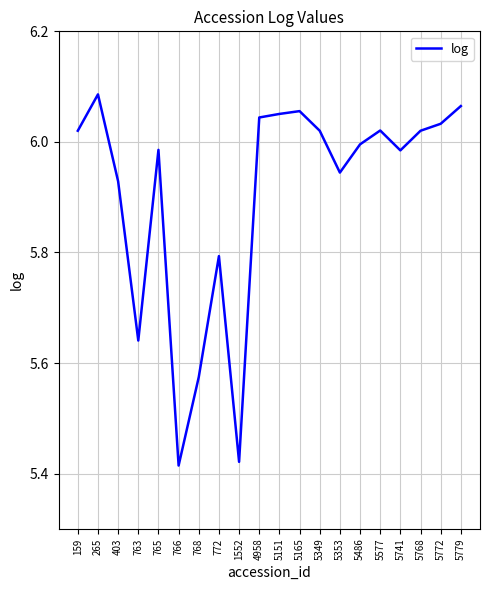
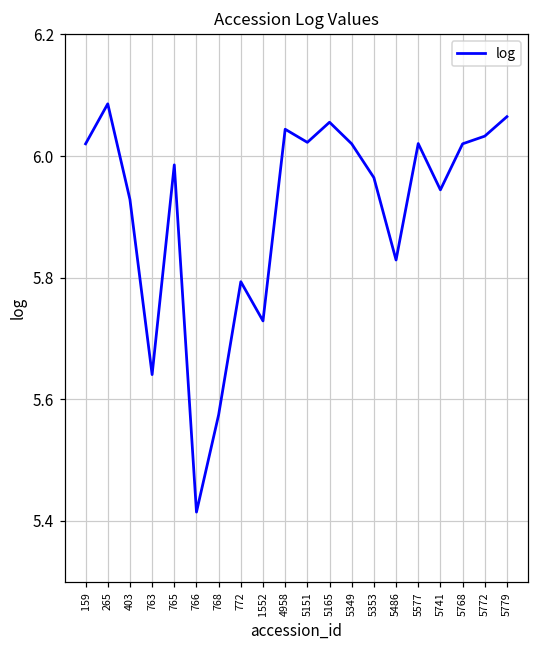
1552: 5.42 -> 5.73
5151: 6.05 -> 6.02
5353: 5.94 -> 5.96
5486: 6.00 -> 5.83
5741: 5.98 -> 5.94
